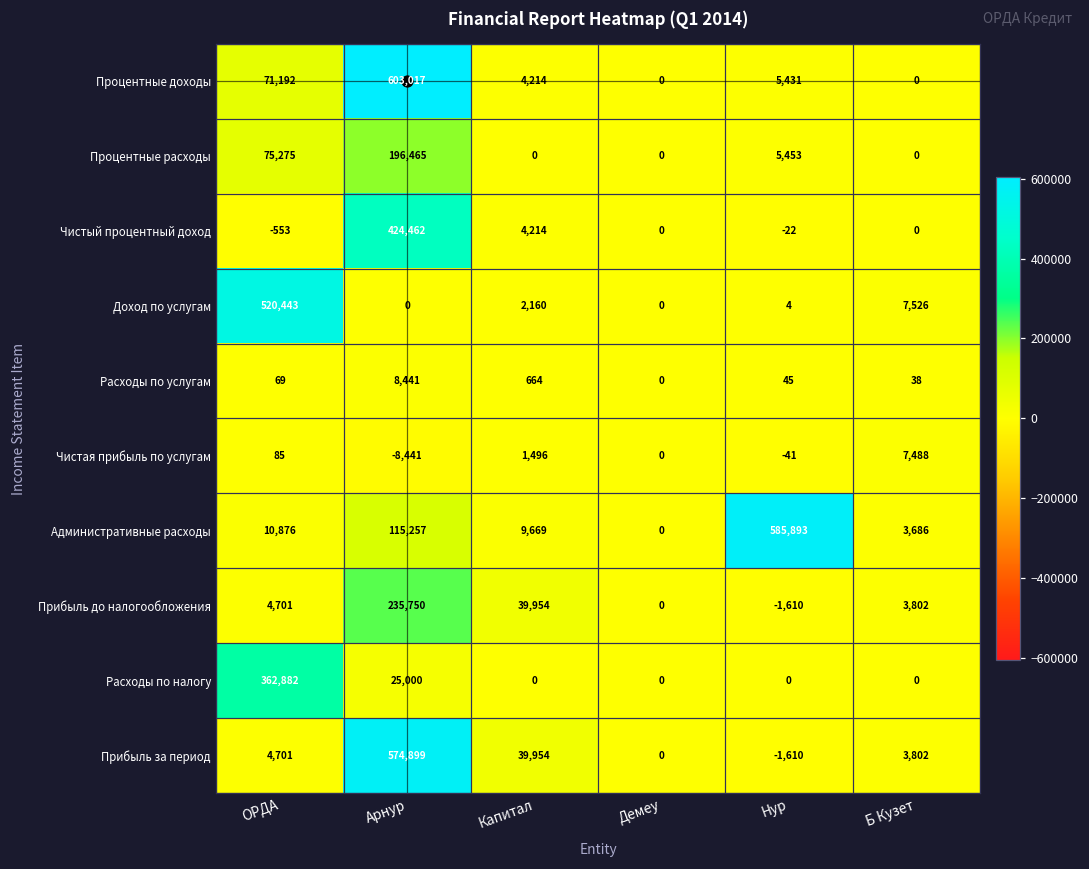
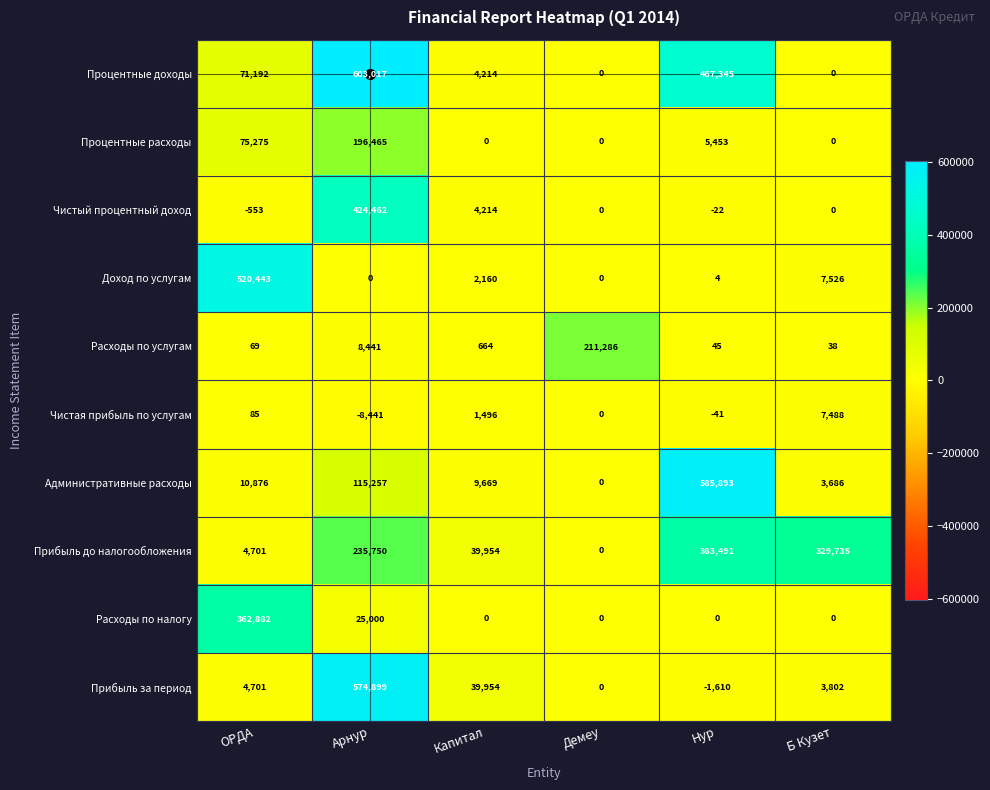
Процентные доходы, Нур: 5,431 -> 467,345
Расходы по услугам, Демеу: 0 -> 211,286
Прибыль до налогообложения, Нур: -1,610 -> 363,491
Прибыль до налогообложения, Б Кузет: 3,802 -> 329,735
